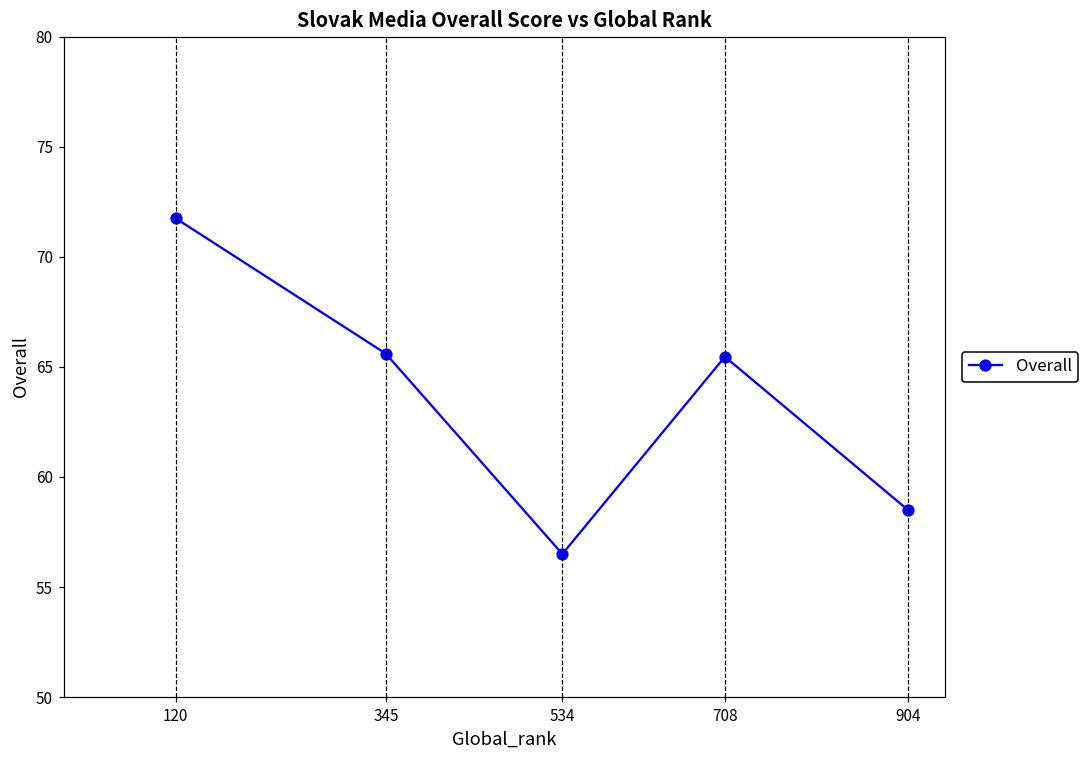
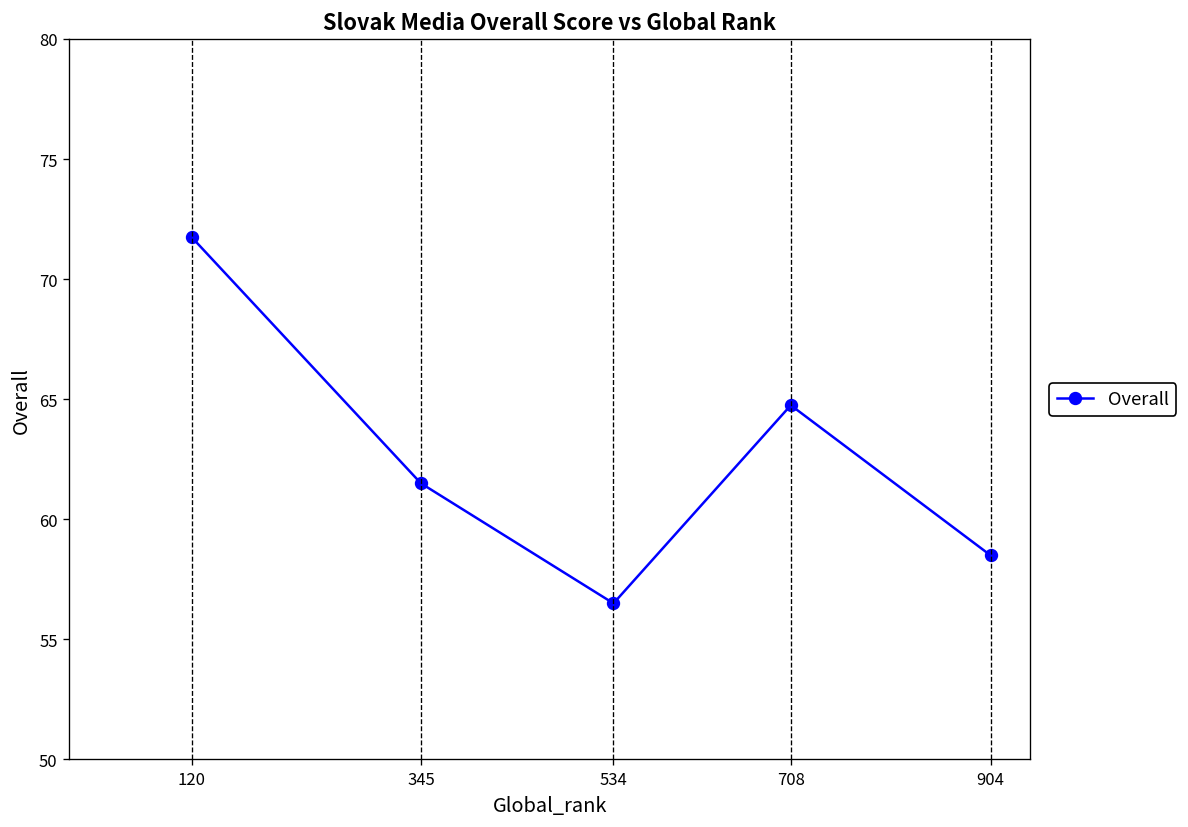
345: 65.6 -> 61.5
708: 65.5 -> 64.8
